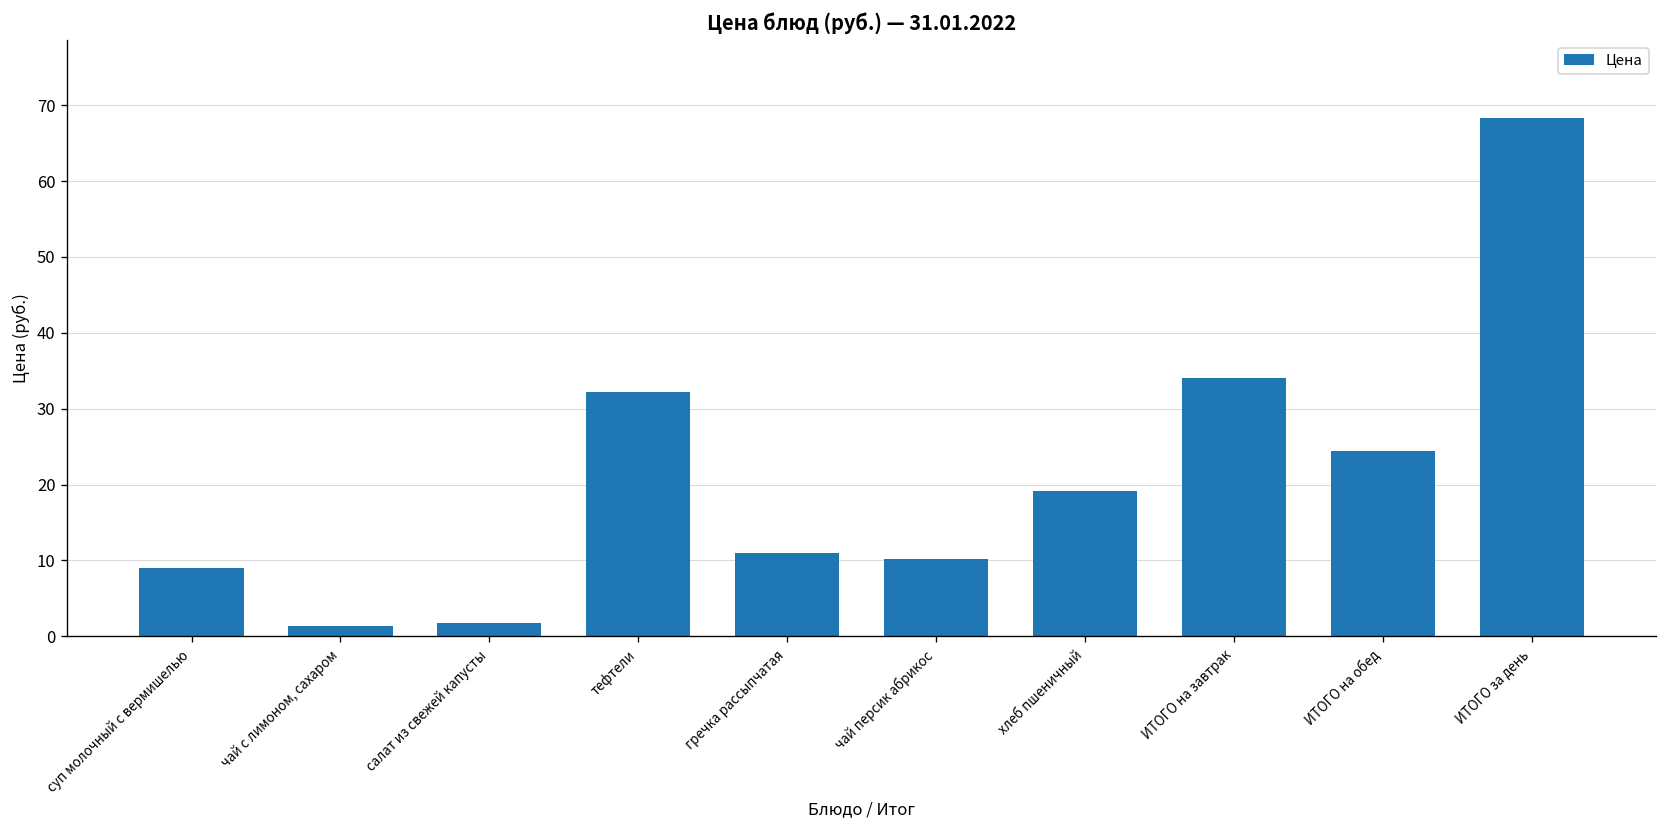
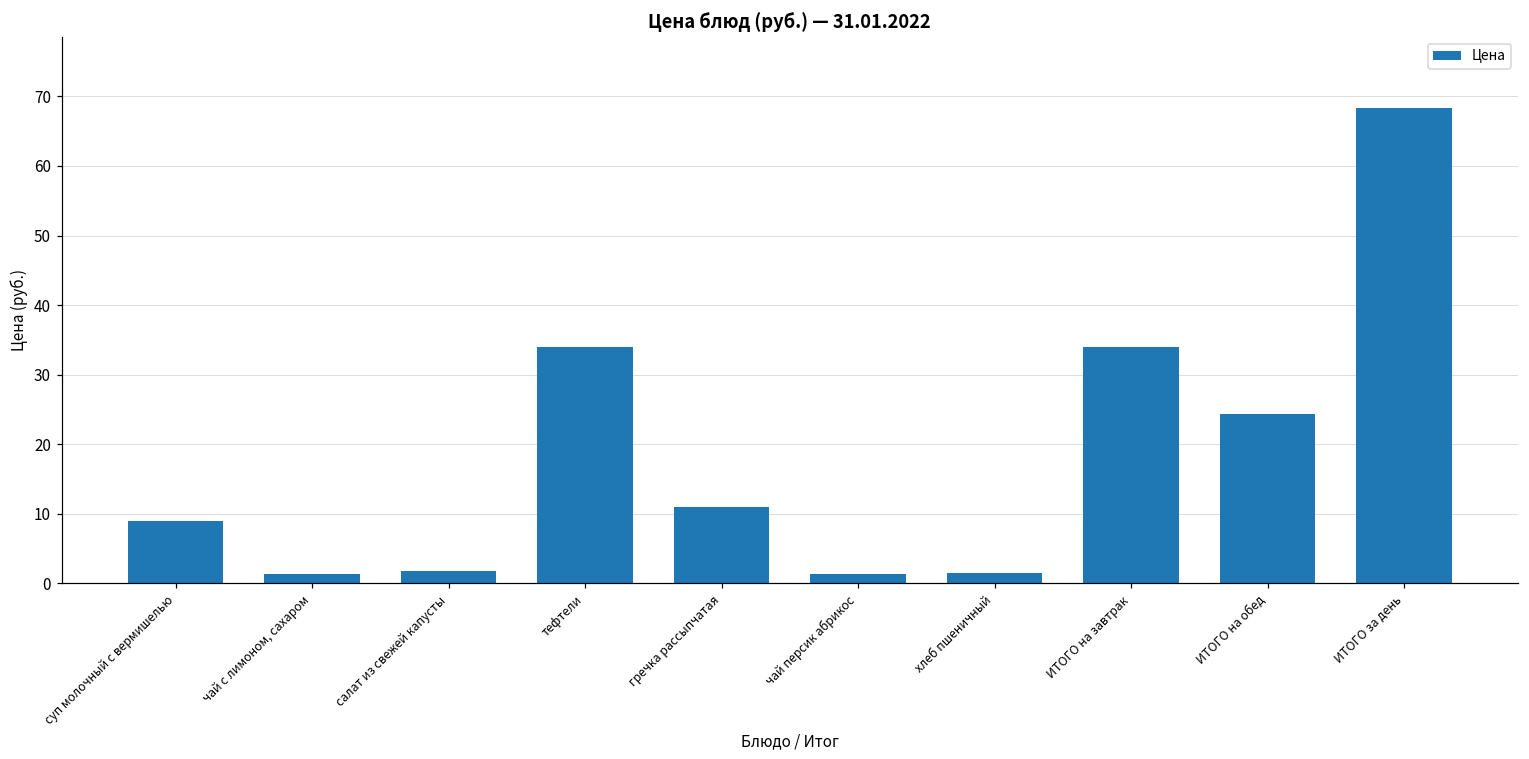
тефтели: 32 -> 34
чай персик абрикос: 10 -> 1
хлеб пшеничный: 19 -> 2
